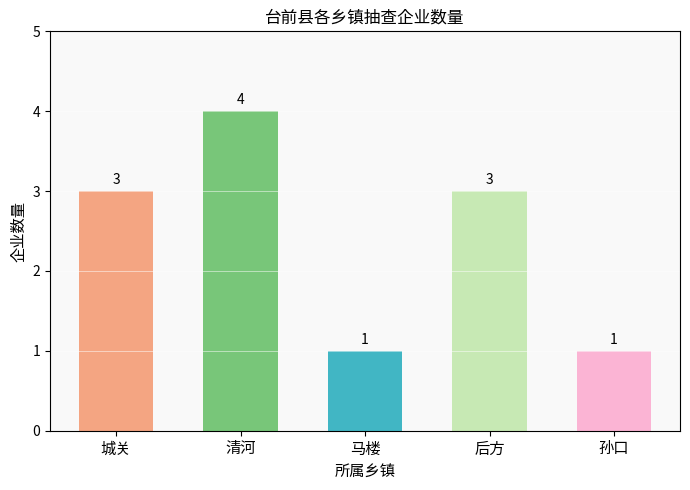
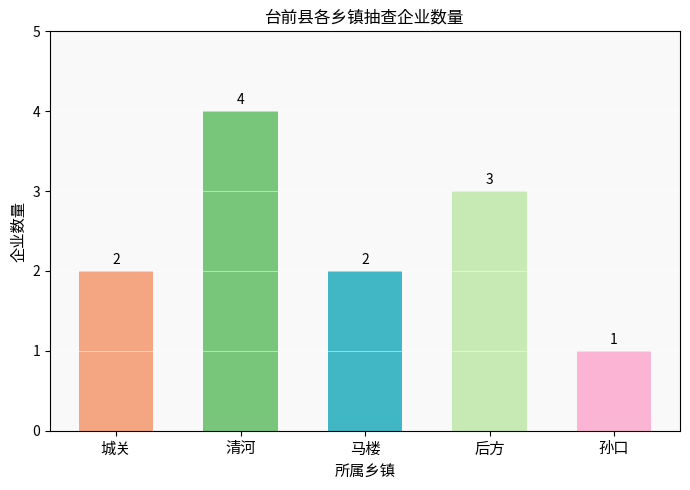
城关: 3 -> 2
马楼: 1 -> 2
